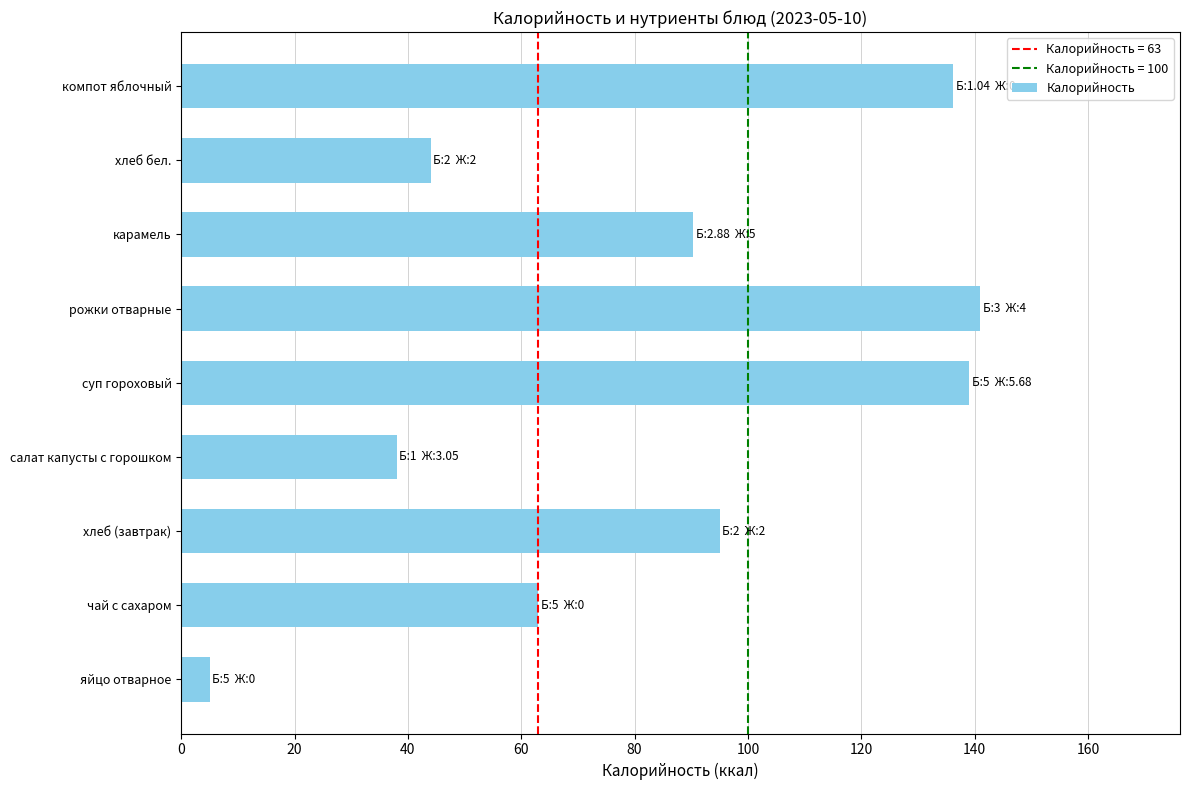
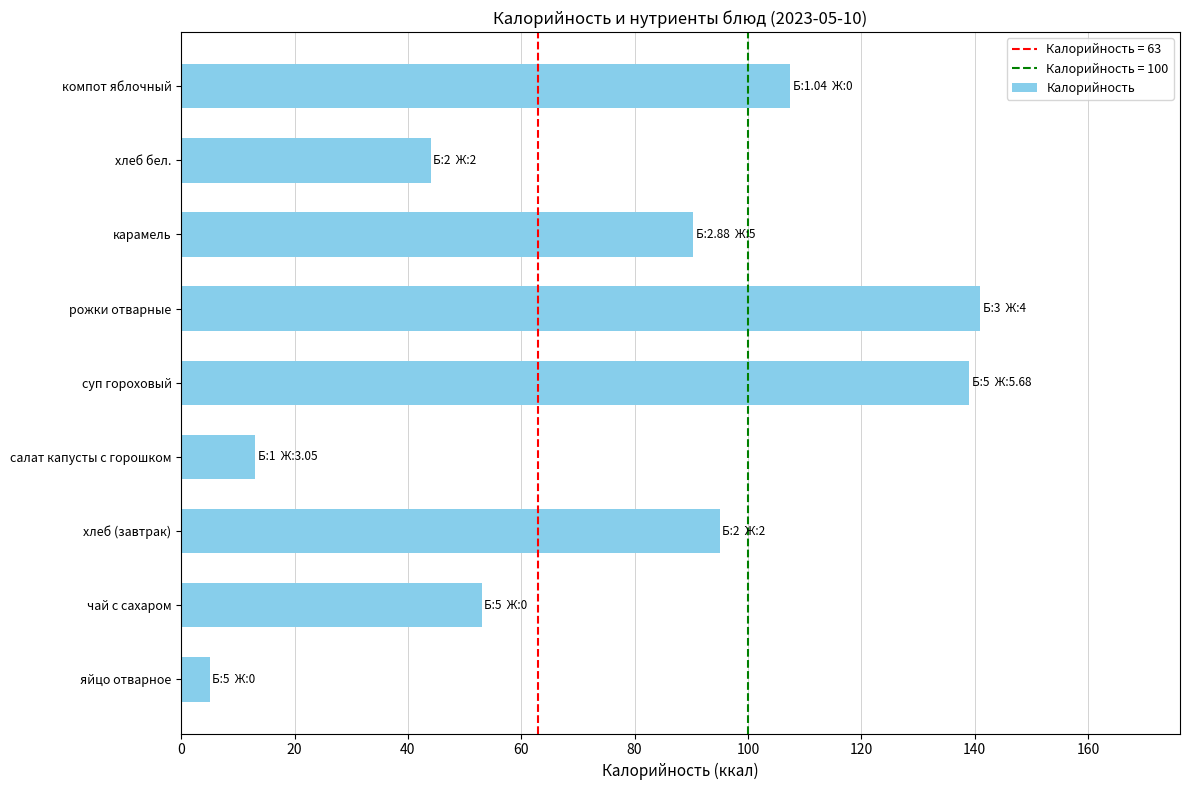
компот яблочный: 136 -> 107
салат капусты с горошком: 38 -> 13
чай с сахаром: 63 -> 53
